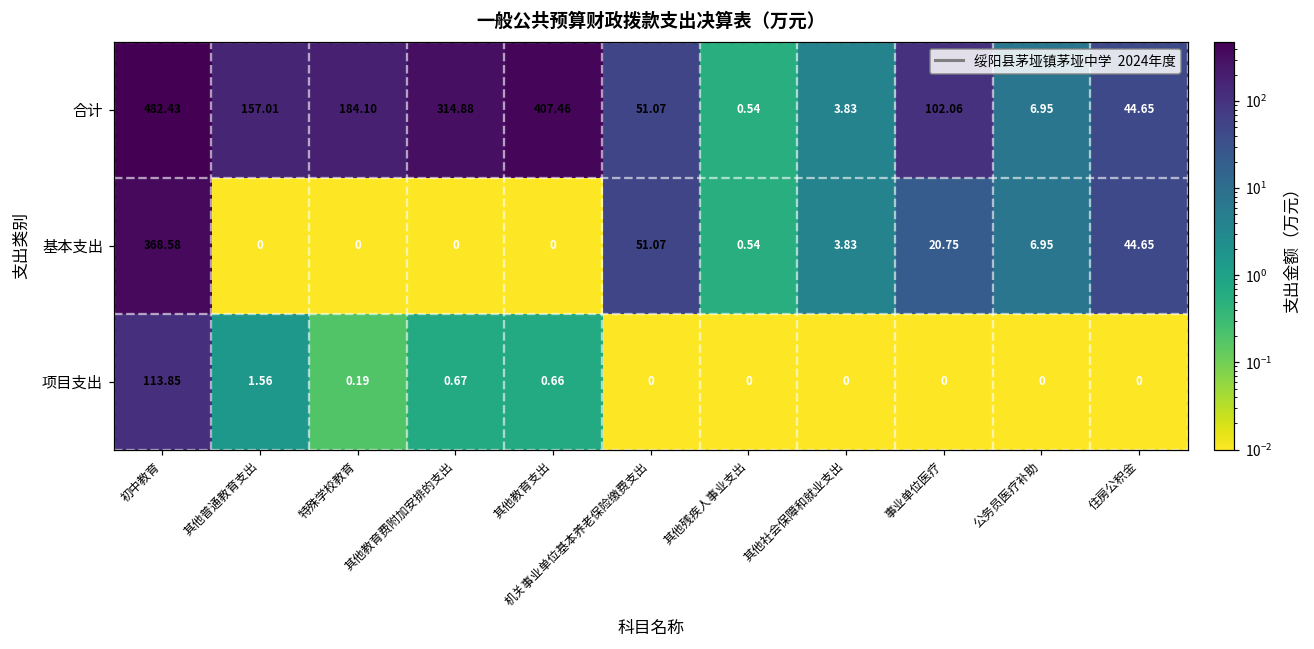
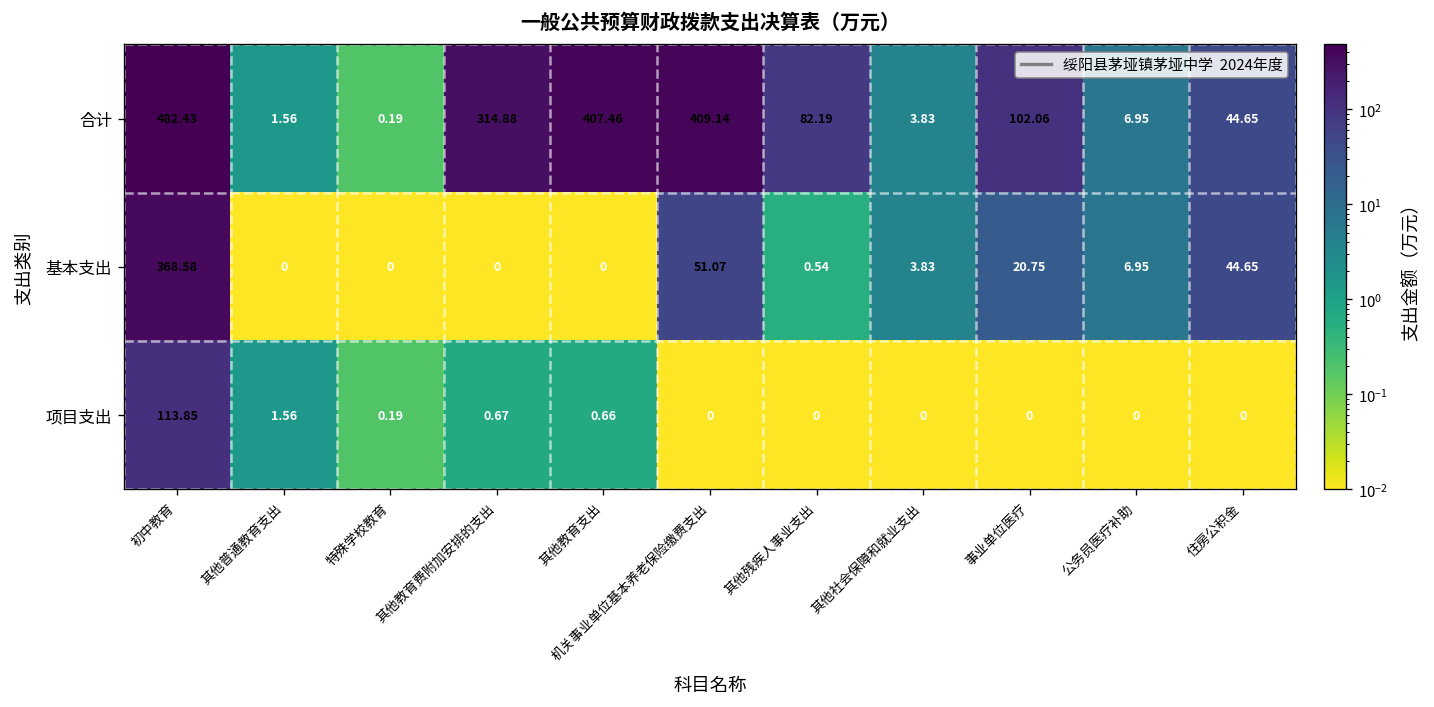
合计, 其他普通教育支出: 157.01 -> 1.56
合计, 特殊学校教育: 184.10 -> 0.19
合计, 机关事业单位基本养老保险缴费支出: 51.07 -> 409.14
合计, 其他残疾人事业支出: 0.54 -> 82.19
